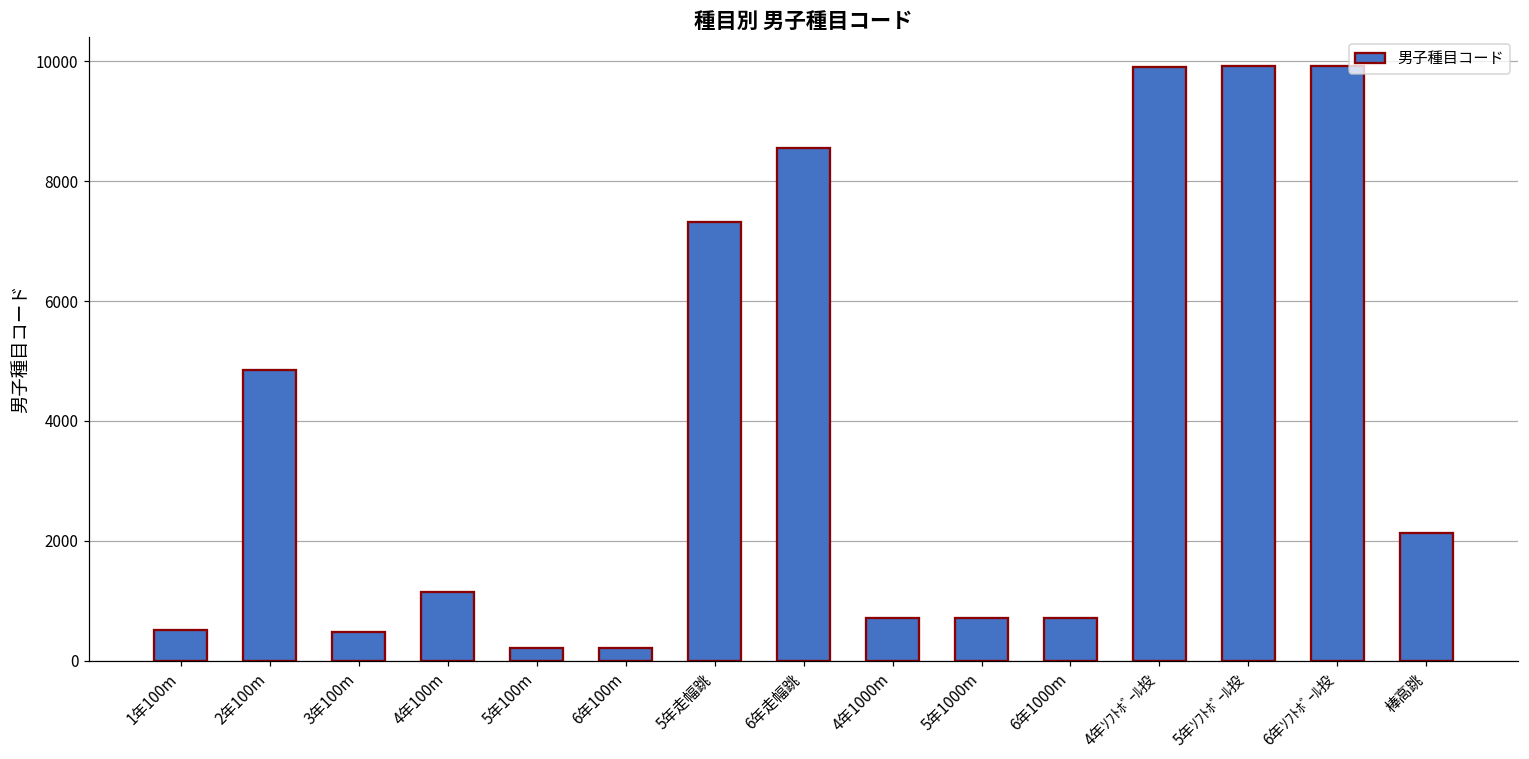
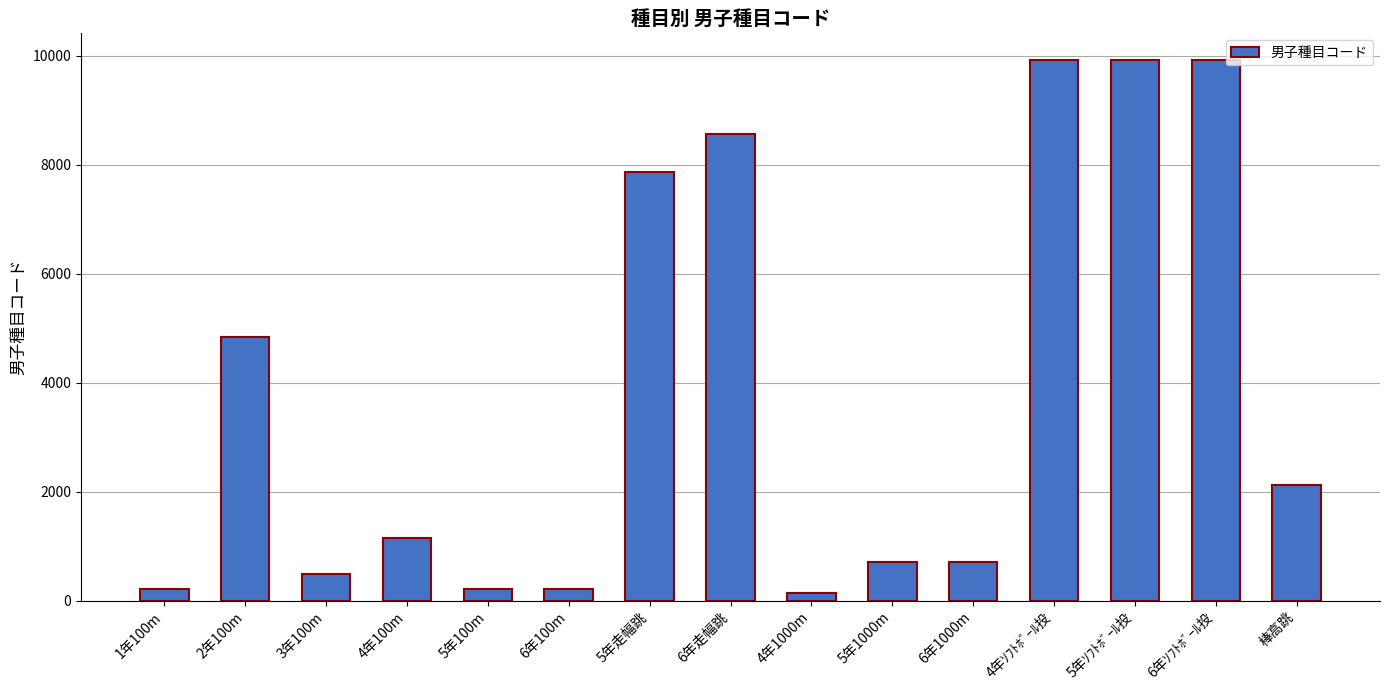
1年100m: 500 -> 200
5年走幅跳: 7300 -> 7900
4年1000m: 700 -> 100
